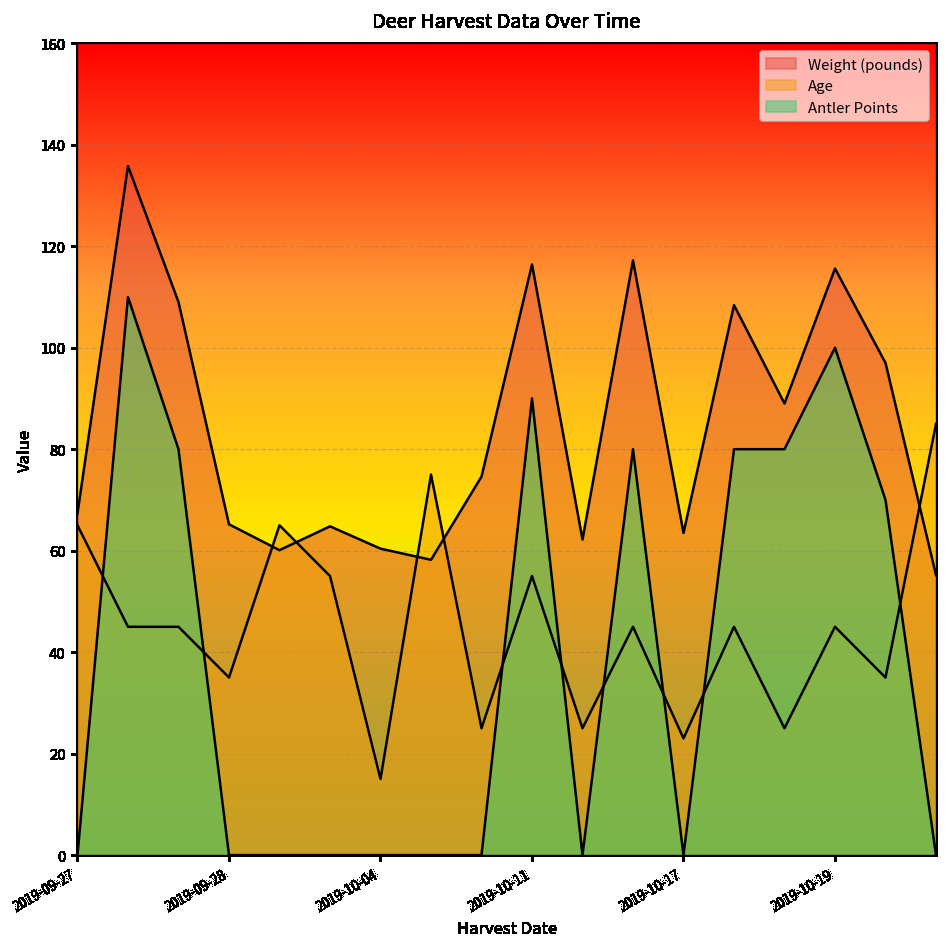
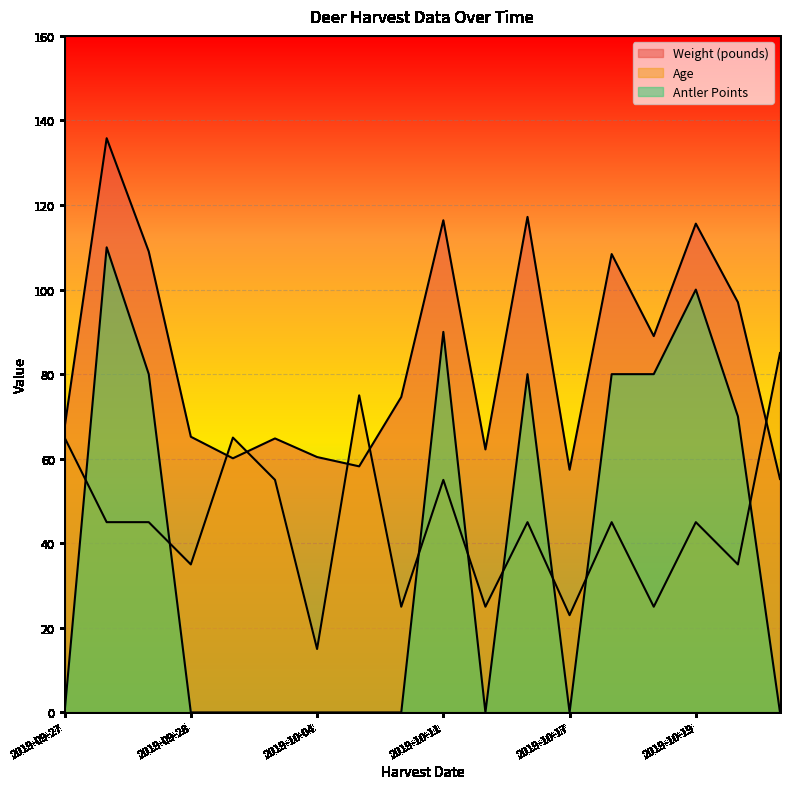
Weight (pounds), 2019-10-17: 64 -> 57
